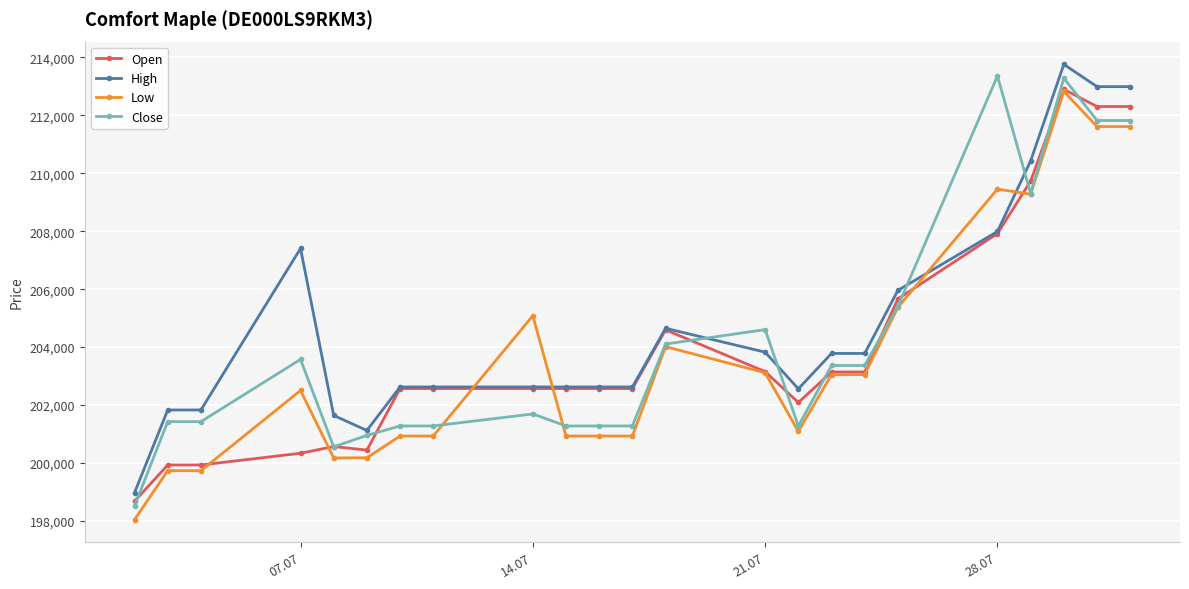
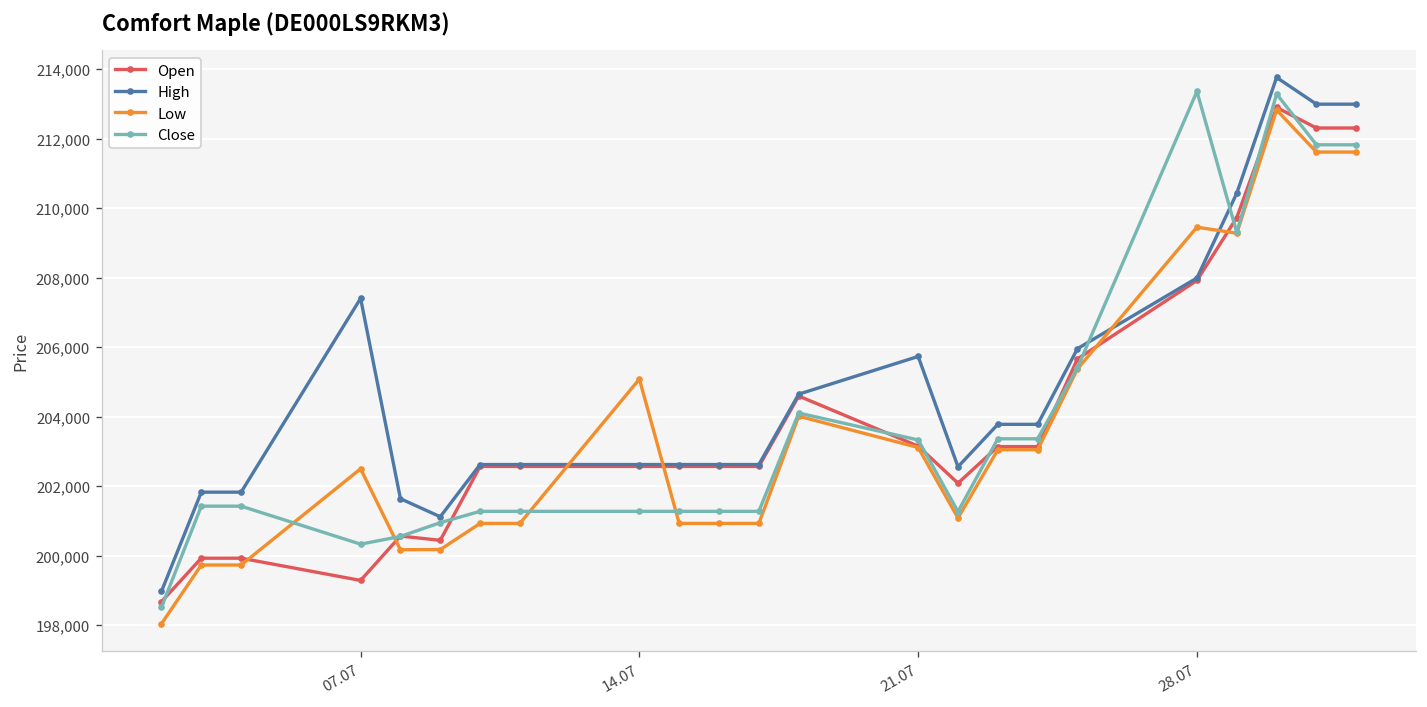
Open, 07.07: 200,300 -> 199,300
Close, 07.07: 203,600 -> 200,300
Close, 14.07: 201,700 -> 201,300
High, 21.07: 203,800 -> 205,700
Close, 21.07: 204,600 -> 203,300
